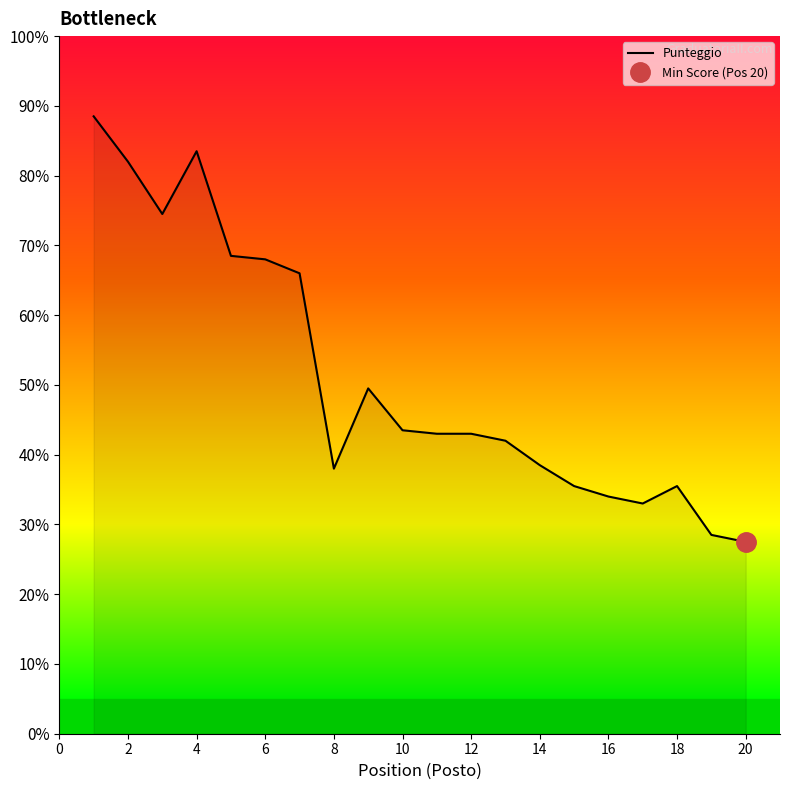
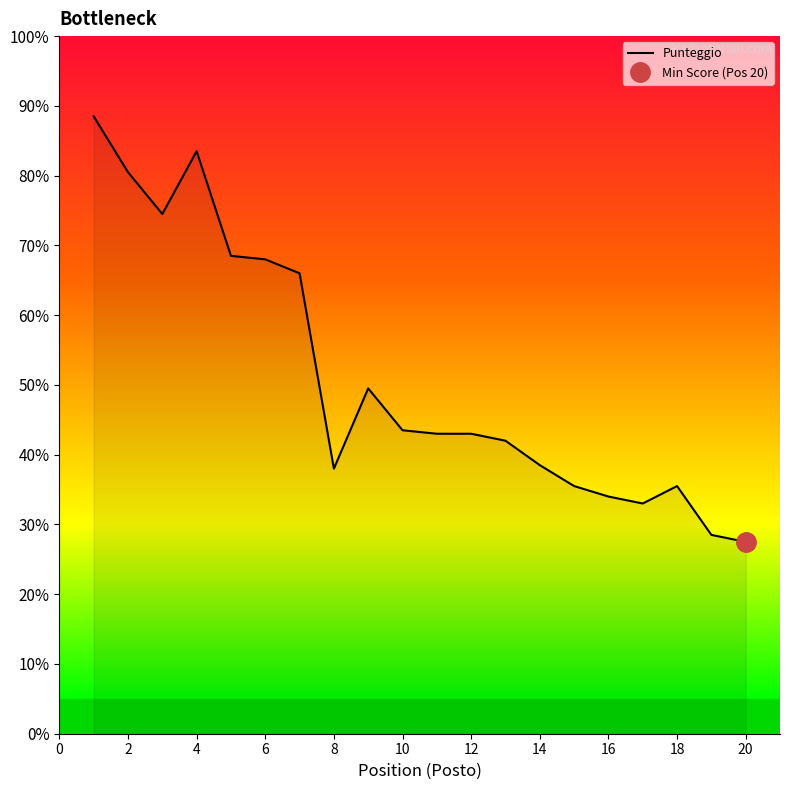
Punteggio, 2: 82% -> 81%
